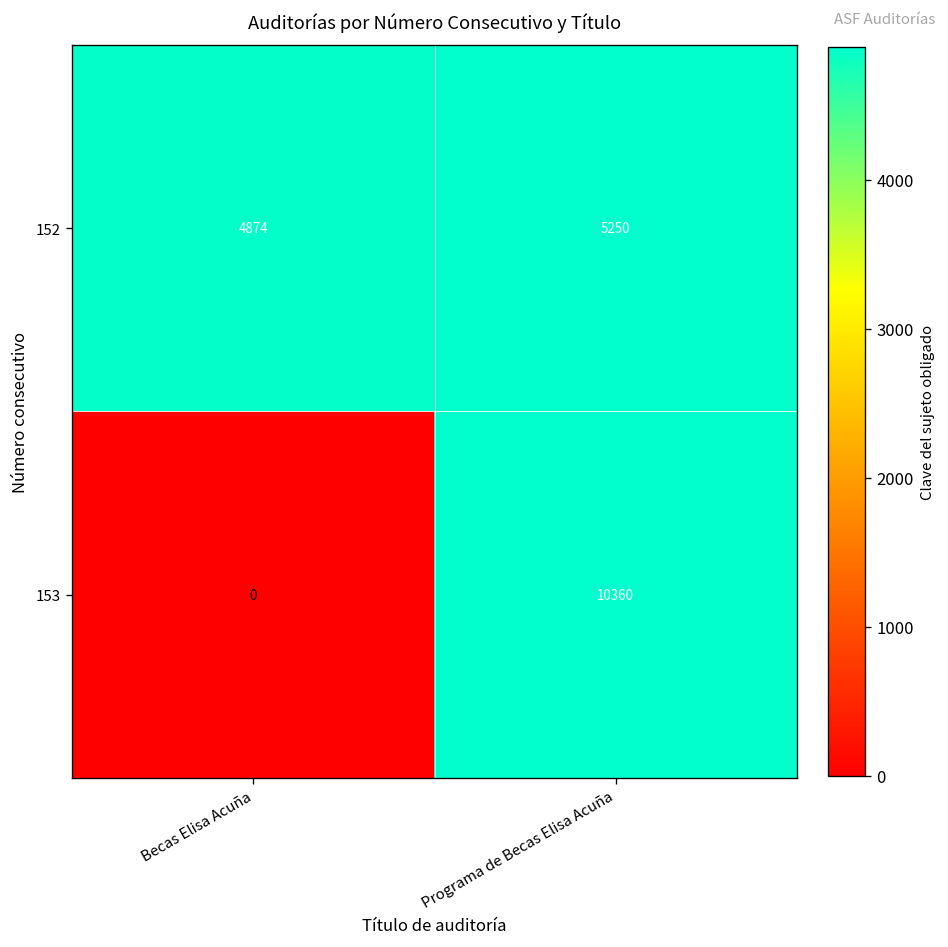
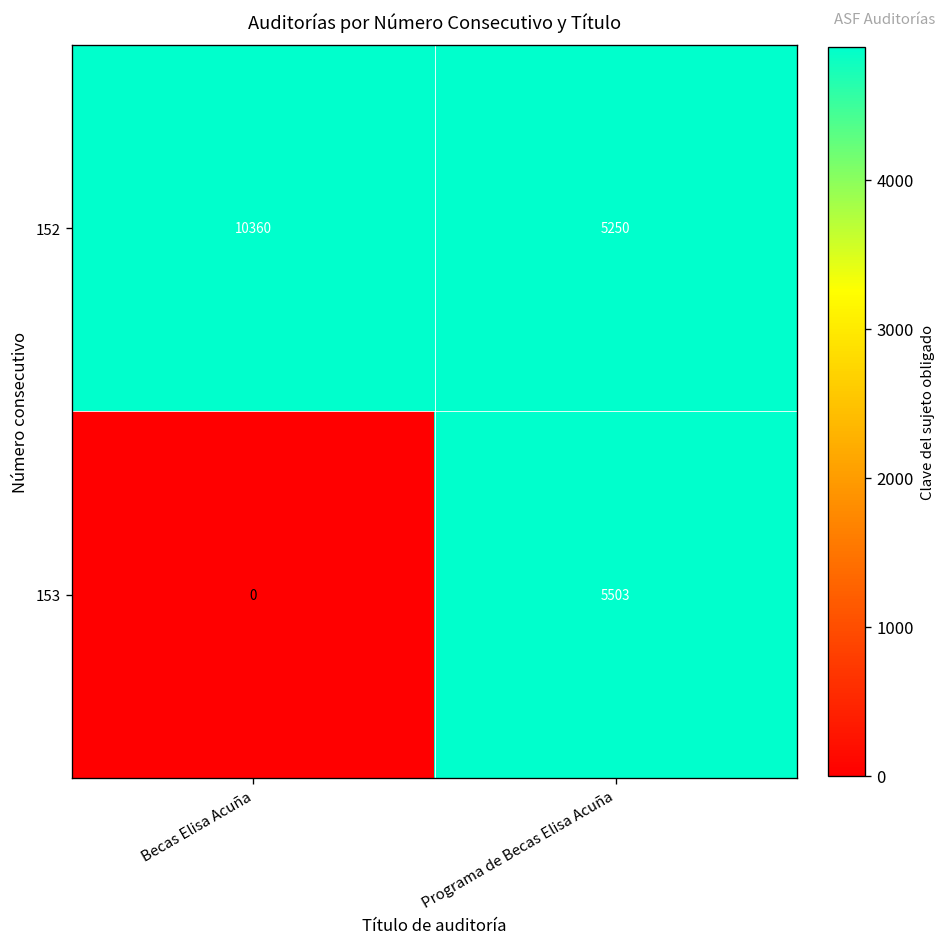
152, Becas Elisa Acuña: 4874 -> 10360
153, Programa de Becas Elisa Acuña: 10360 -> 5503
